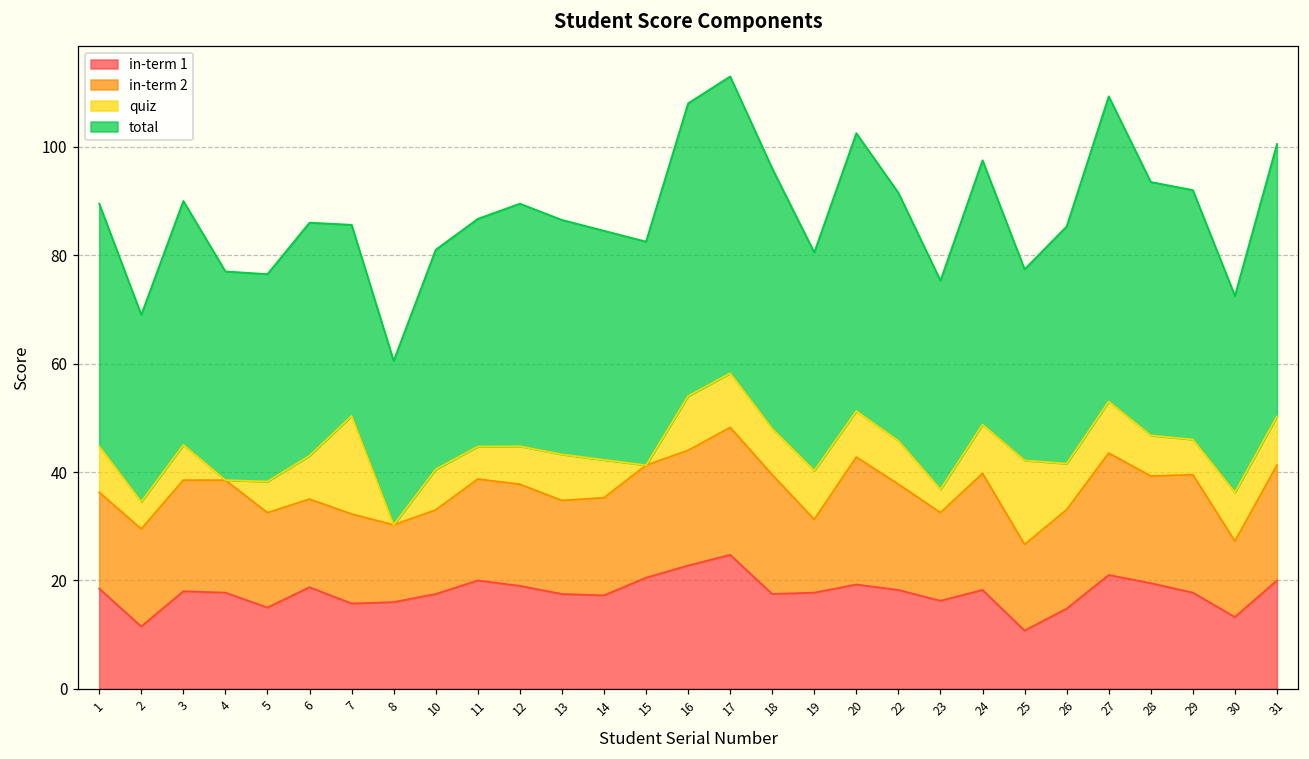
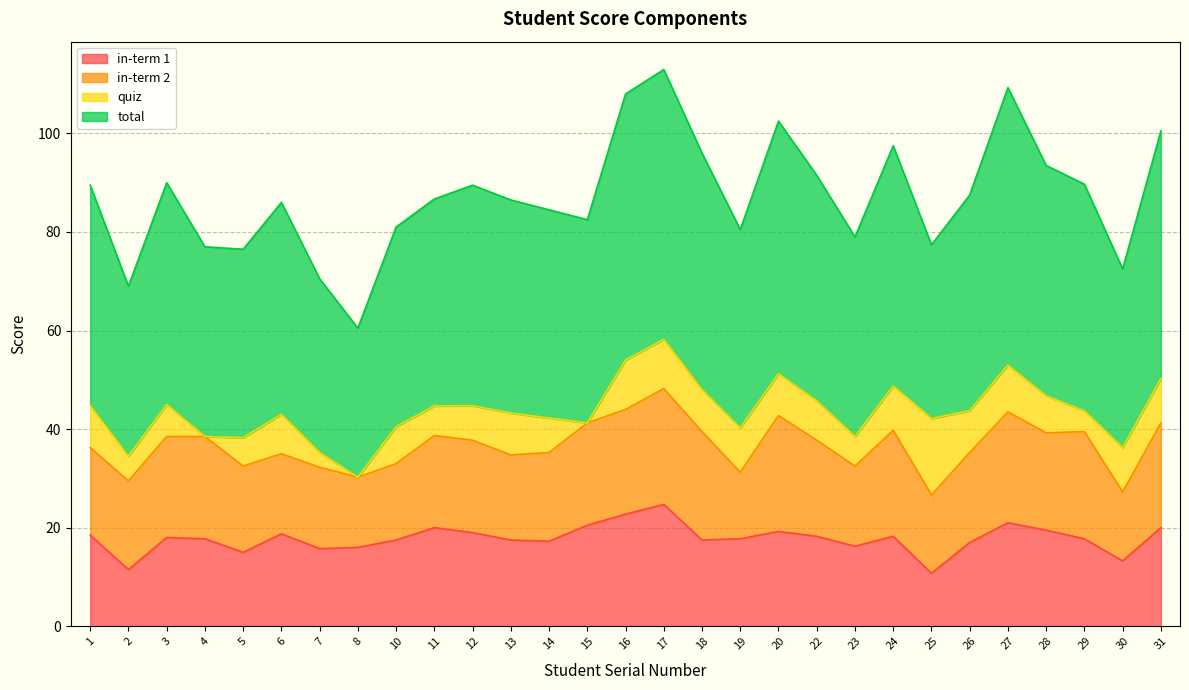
quiz, 7: 18 -> 3
quiz, 23: 4 -> 6
total, 23: 39 -> 41
in-term 1, 26: 15 -> 17
quiz, 29: 7 -> 4
